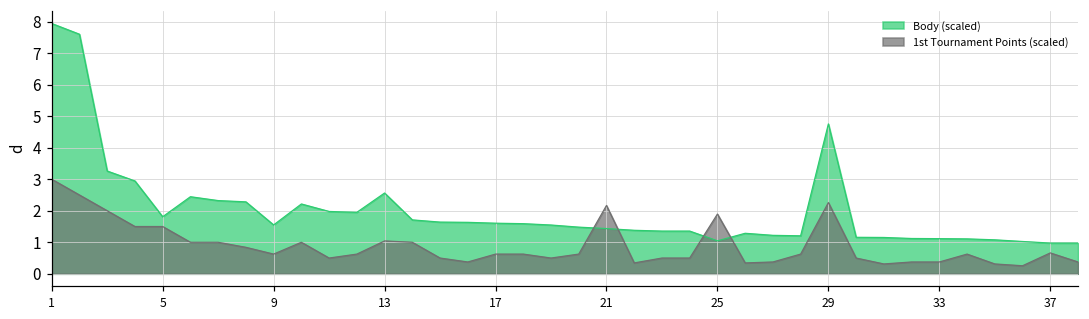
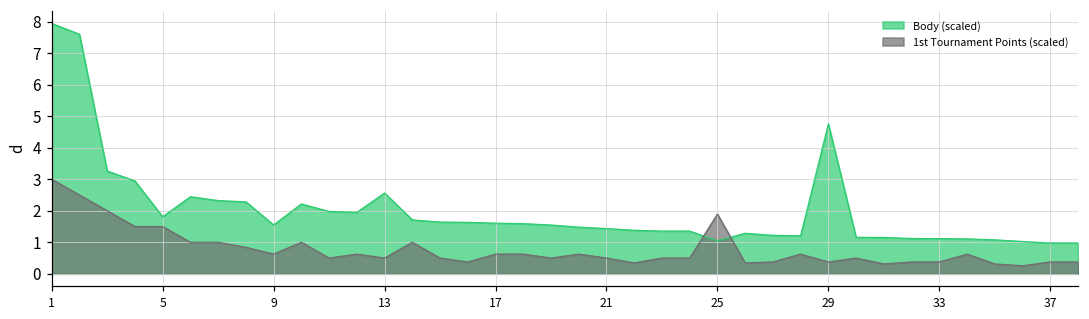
1st Tournament Points (scaled), 13: 1.0 -> 0.5
1st Tournament Points (scaled), 21: 2.2 -> 0.5
1st Tournament Points (scaled), 29: 2.3 -> 0.4
1st Tournament Points (scaled), 37: 0.7 -> 0.4
